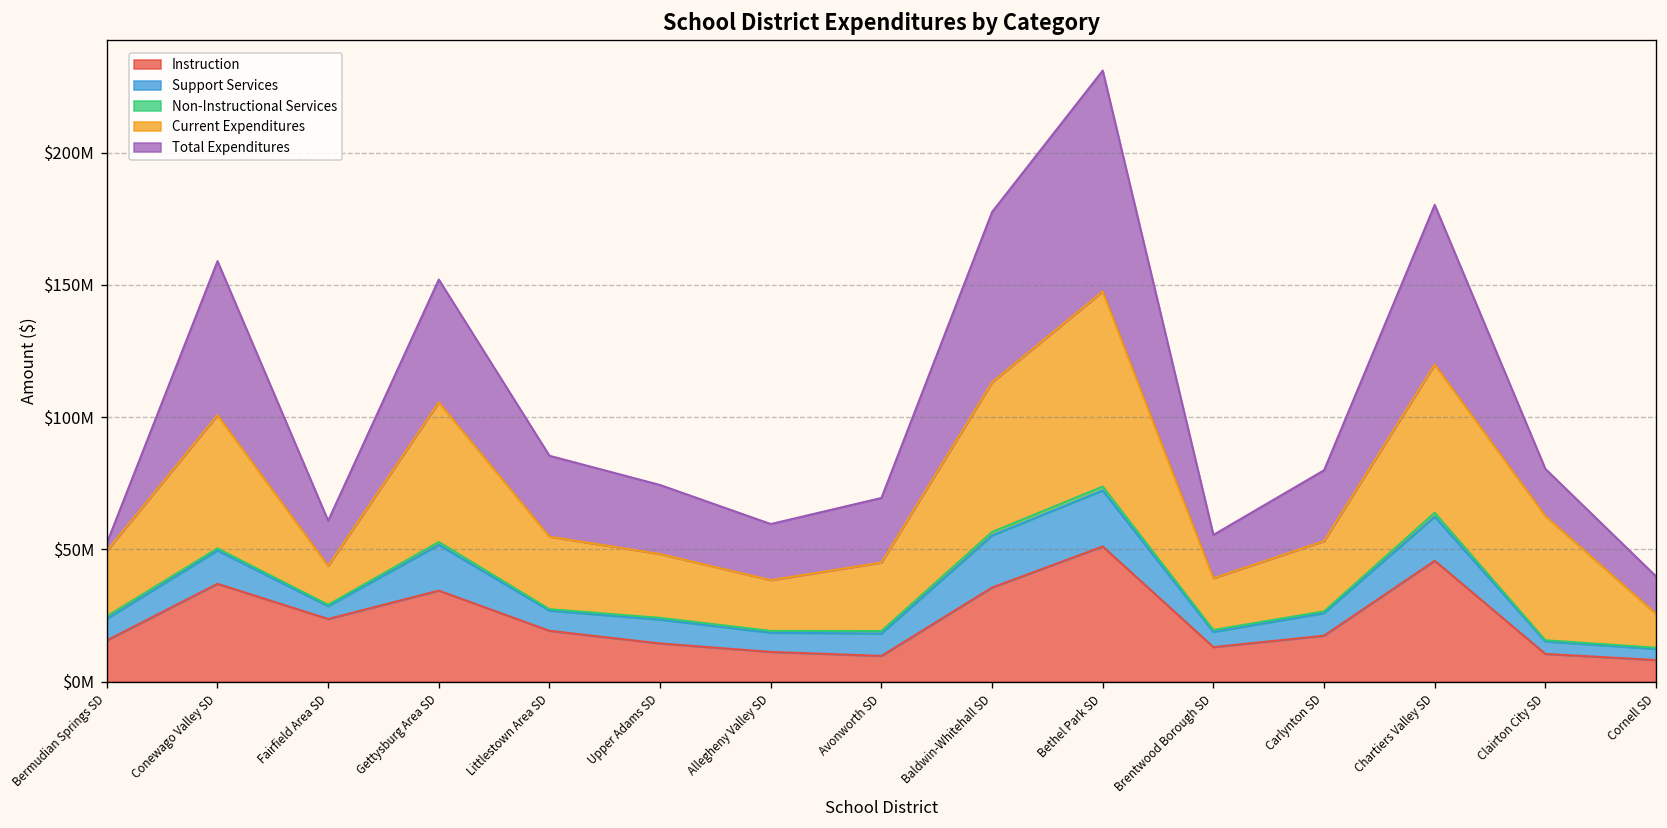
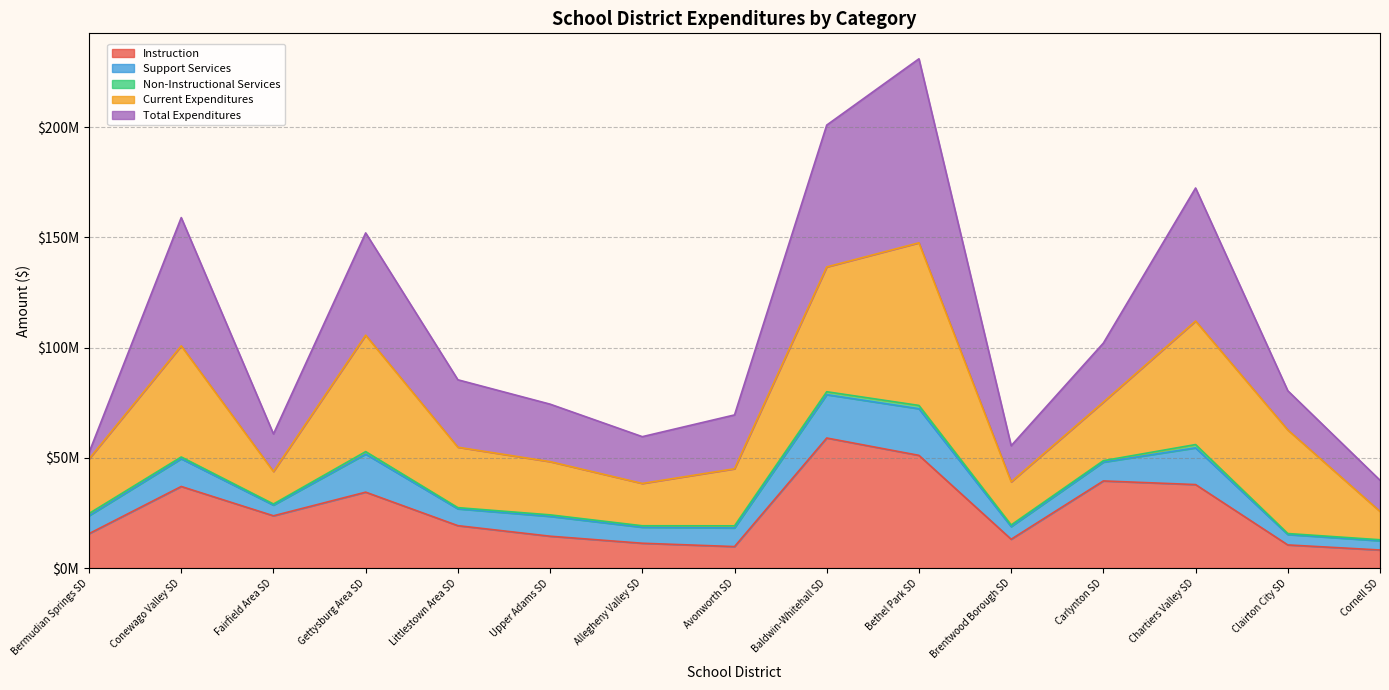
Instruction, Baldwin-Whitehall SD: $36000000 -> $59000000
Instruction, Carlynton SD: $17000000 -> $40000000
Instruction, Chartiers Valley SD: $46000000 -> $38000000
